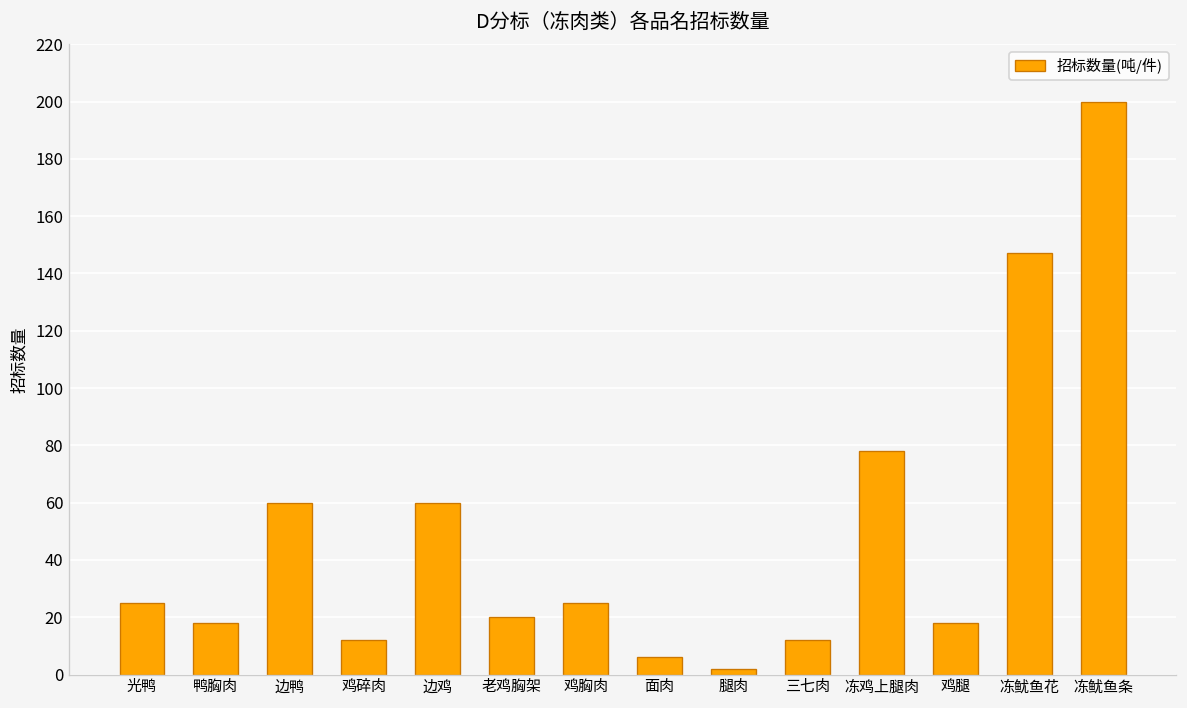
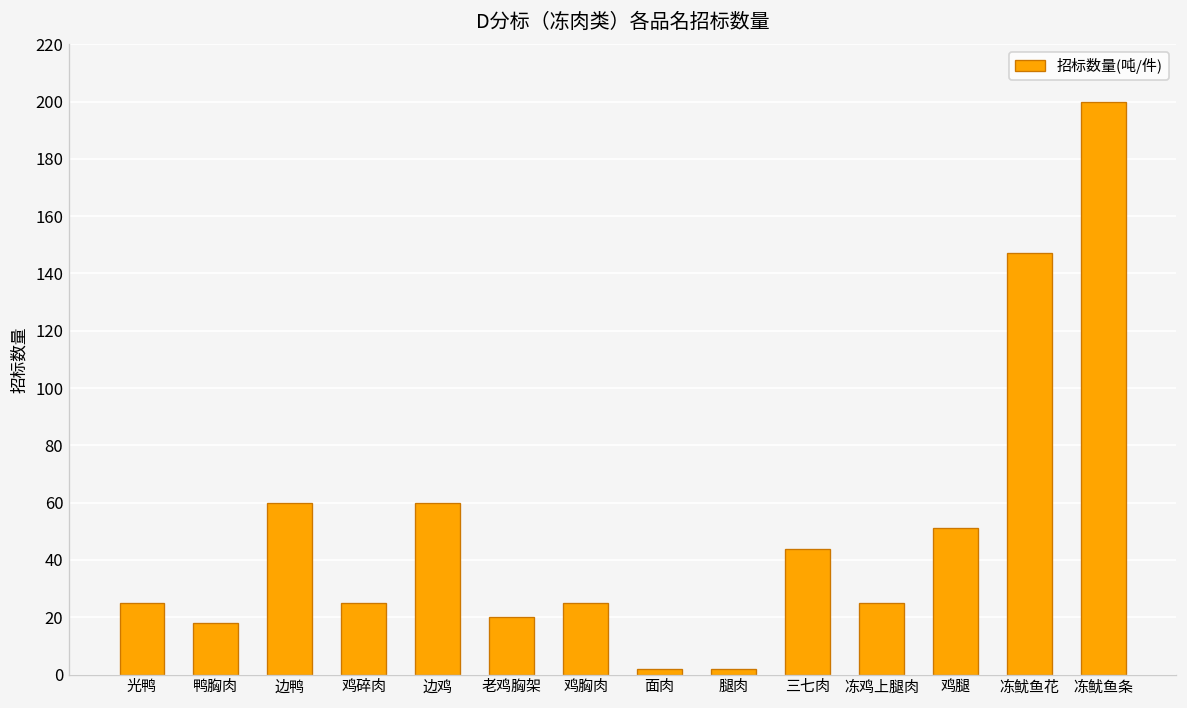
鸡碎肉: 12 -> 25
面肉: 6 -> 2
三七肉: 12 -> 44
冻鸡上腿肉: 78 -> 25
鸡腿: 18 -> 51
